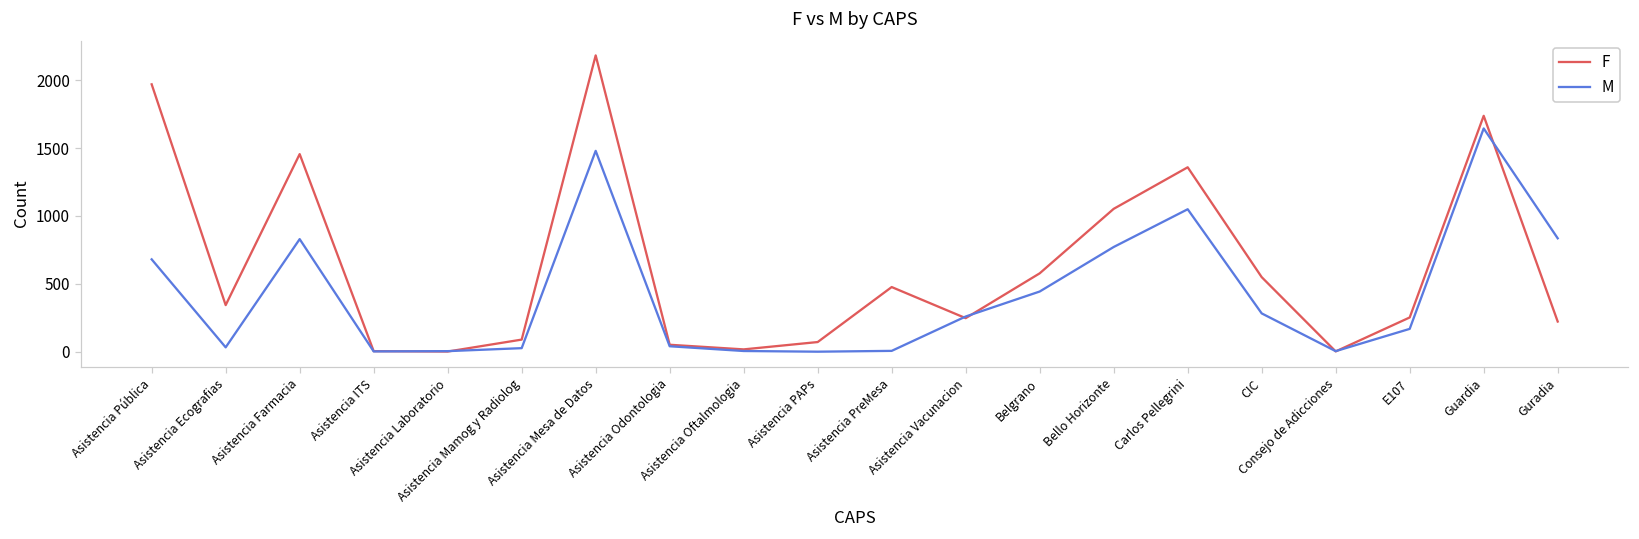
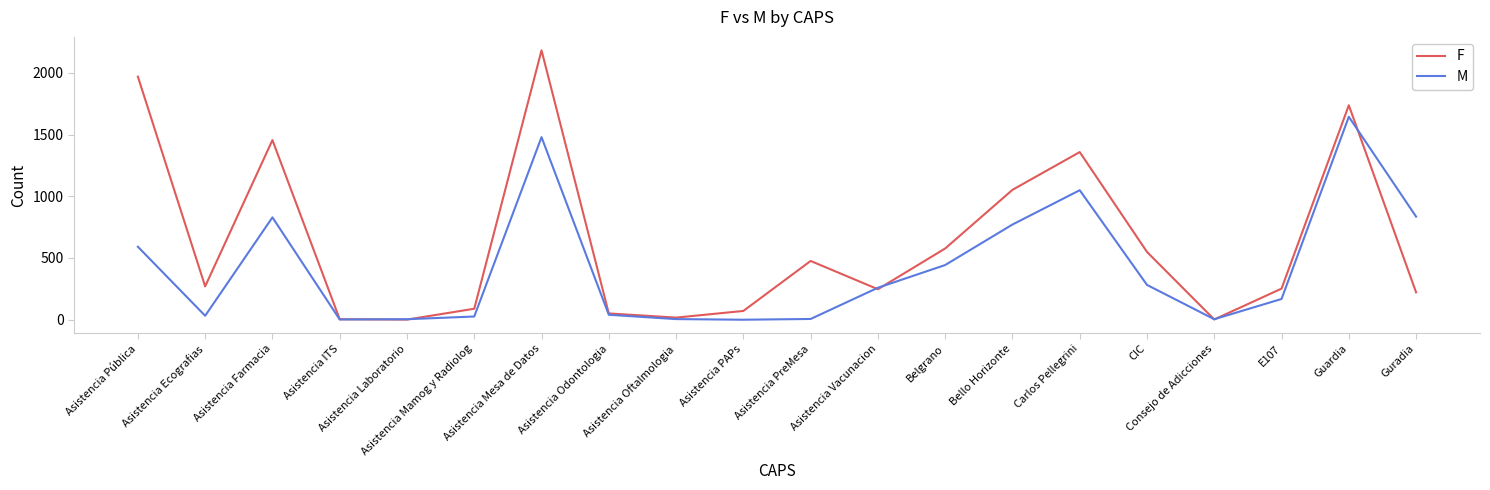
M, Asistencia Pública: 680 -> 590
F, Asistencia Ecografias: 340 -> 270
